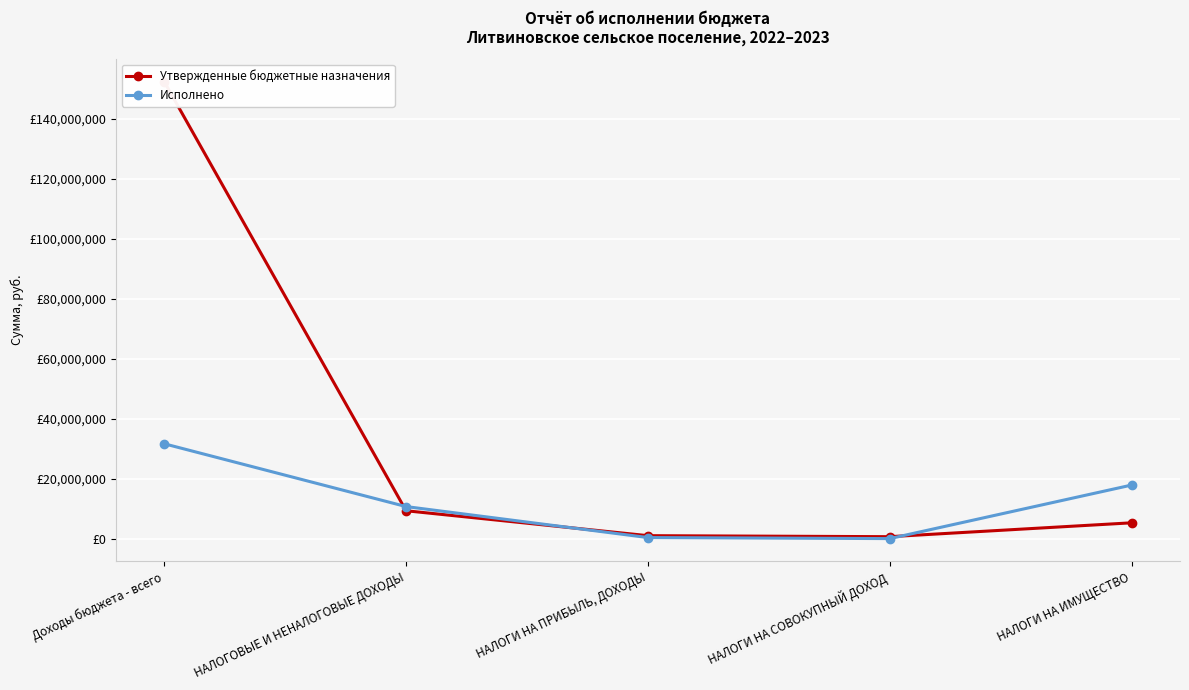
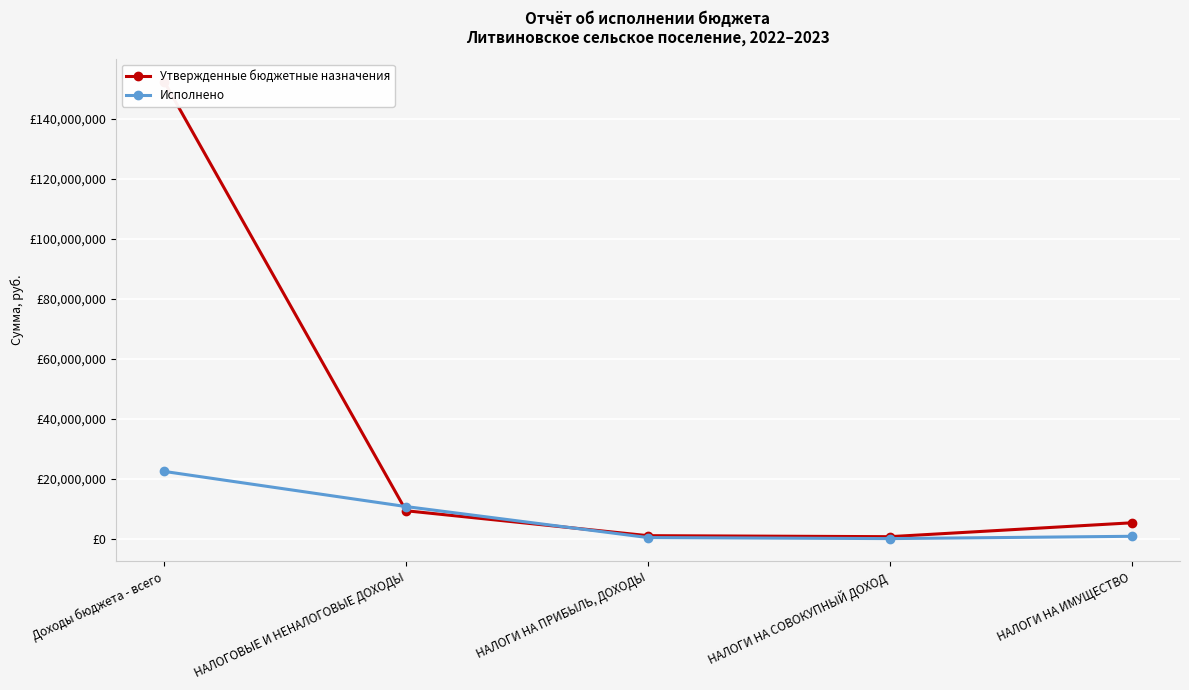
Исполнено, Доходы бюджета - всего: £32,000,000 -> £23,000,000
Исполнено, НАЛОГИ НА ИМУЩЕСТВО: £18,000,000 -> £1,000,000
